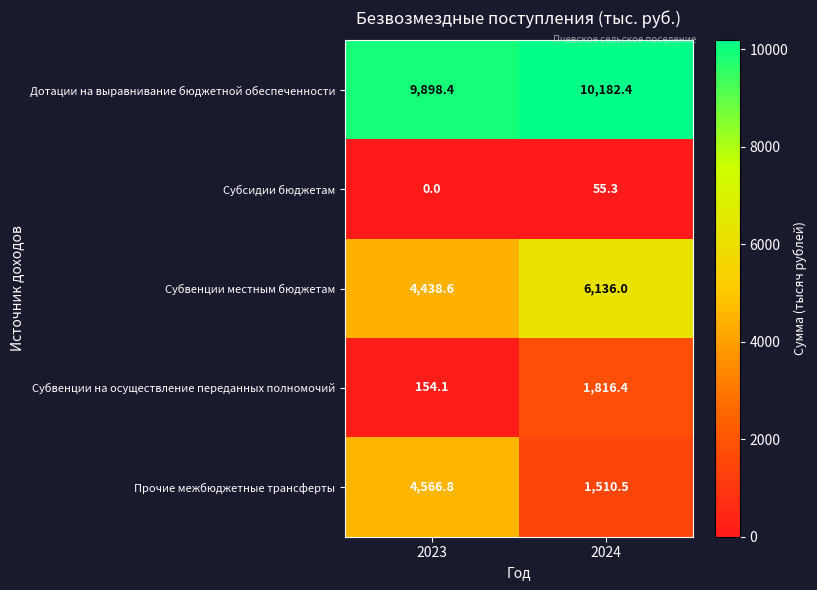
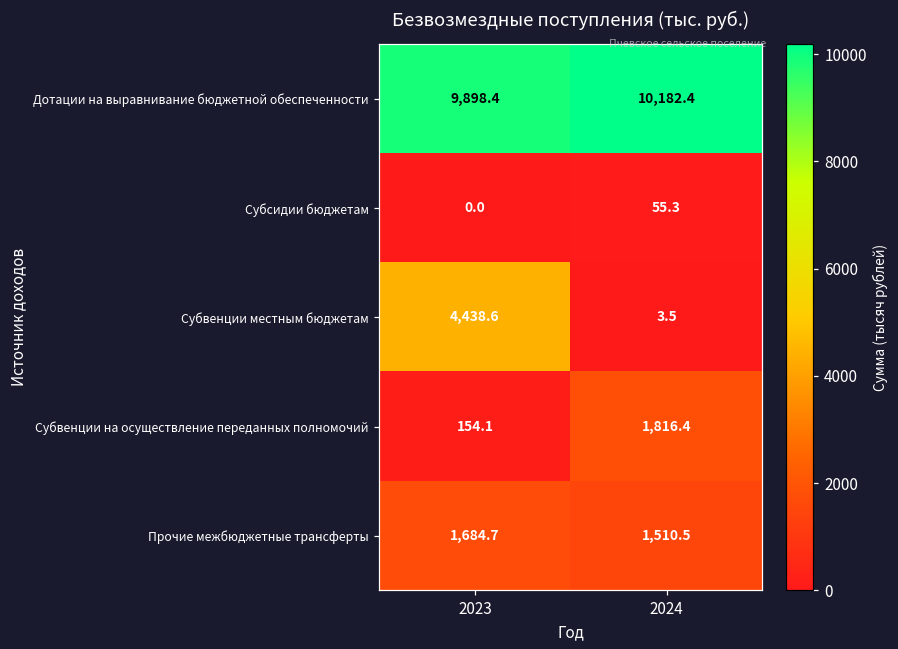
Субвенции местным бюджетам, 2024: 6,136.0 -> 3.5
Прочие межбюджетные трансферты, 2023: 4,566.8 -> 1,684.7
